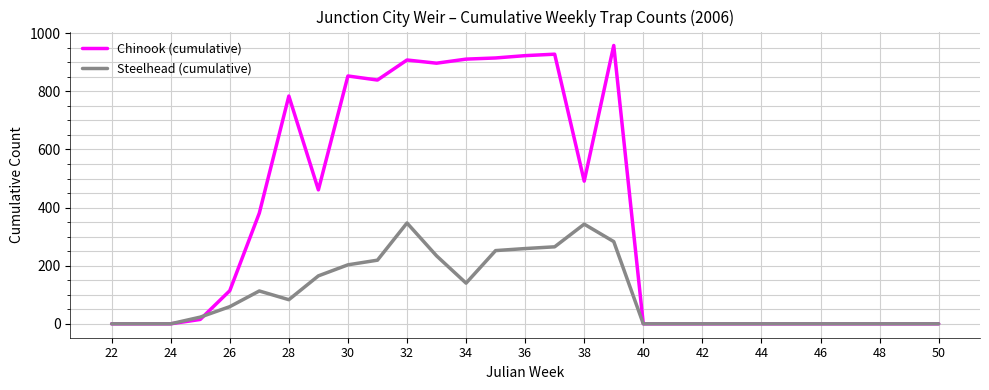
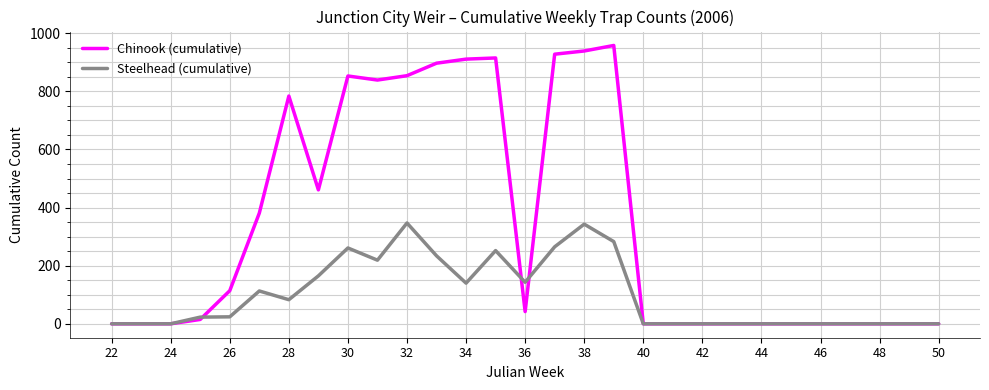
Steelhead (cumulative), 26: 60 -> 20
Steelhead (cumulative), 30: 200 -> 260
Chinook (cumulative), 32: 910 -> 850
Chinook (cumulative), 36: 920 -> 40
Steelhead (cumulative), 36: 260 -> 140
Chinook (cumulative), 38: 490 -> 940
